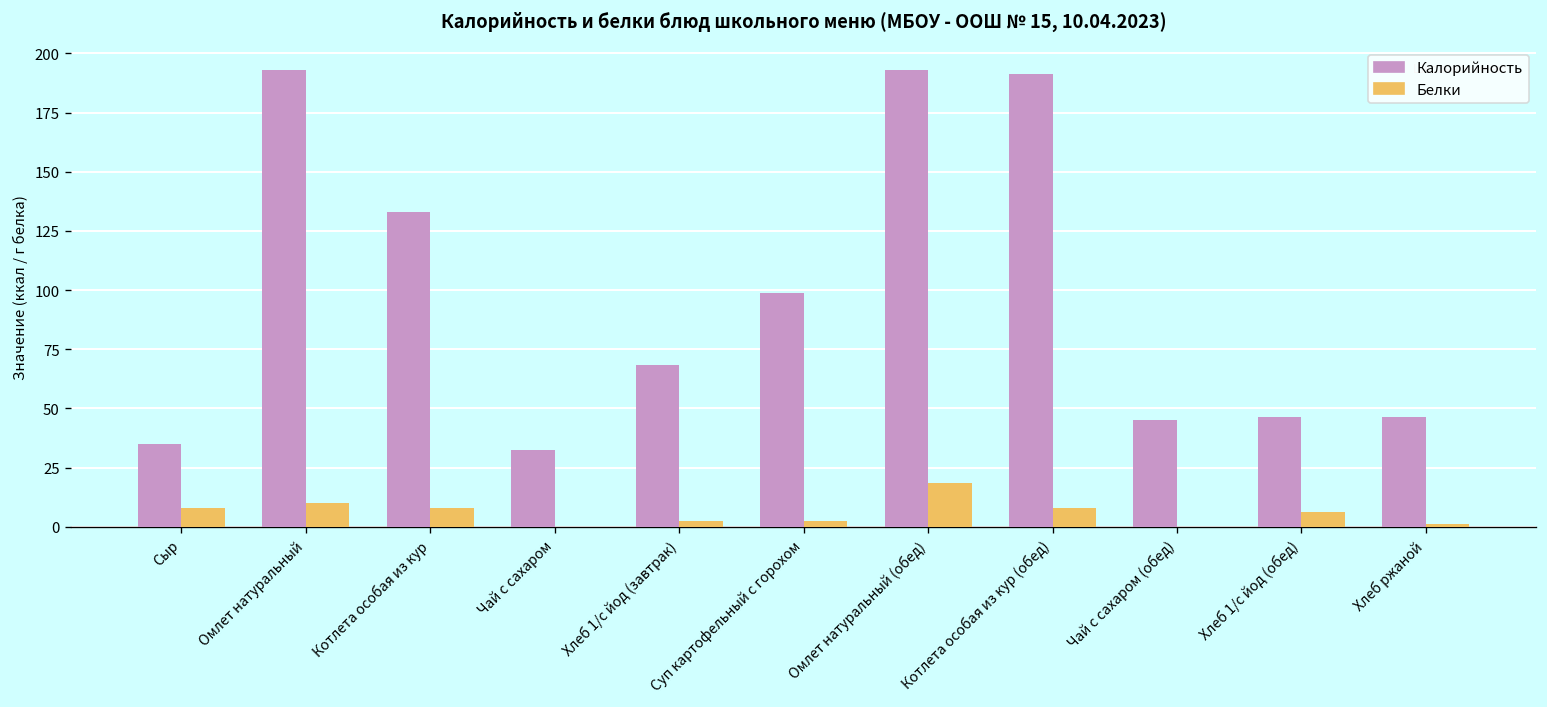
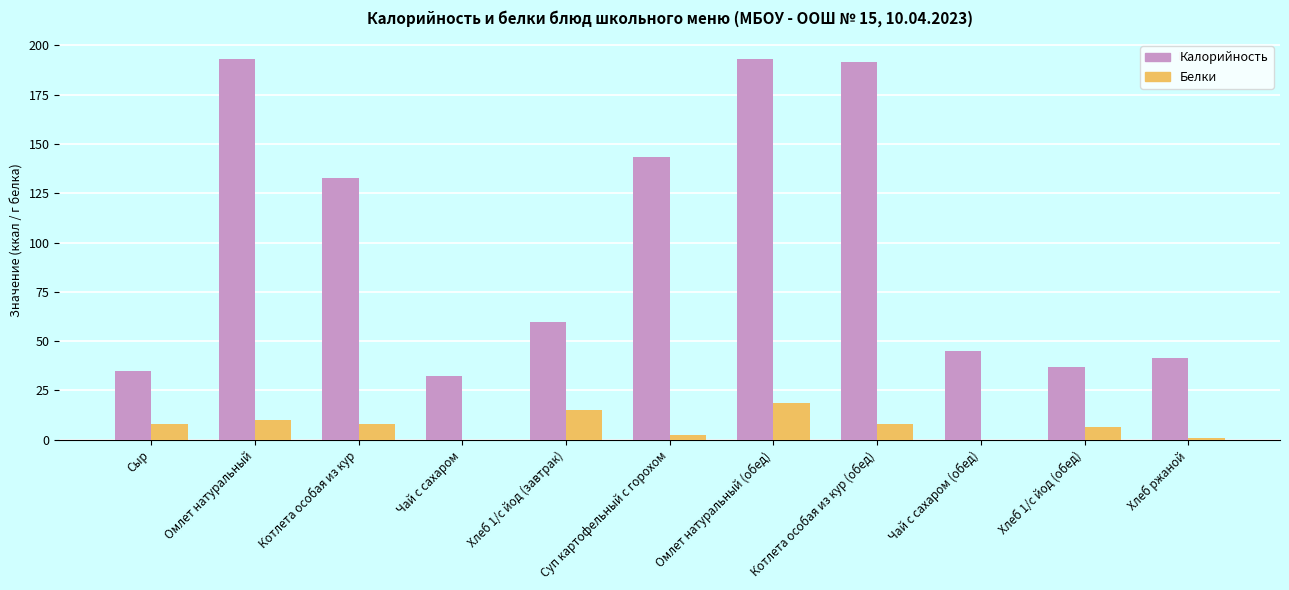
Калорийность, Хлеб 1/с йод (завтрак): 68 -> 60
Белки, Хлеб 1/с йод (завтрак): 3 -> 15
Калорийность, Суп картофельный с горохом: 99 -> 143
Калорийность, Хлеб 1/с йод (обед): 46 -> 37
Калорийность, Хлеб ржаной: 46 -> 41
